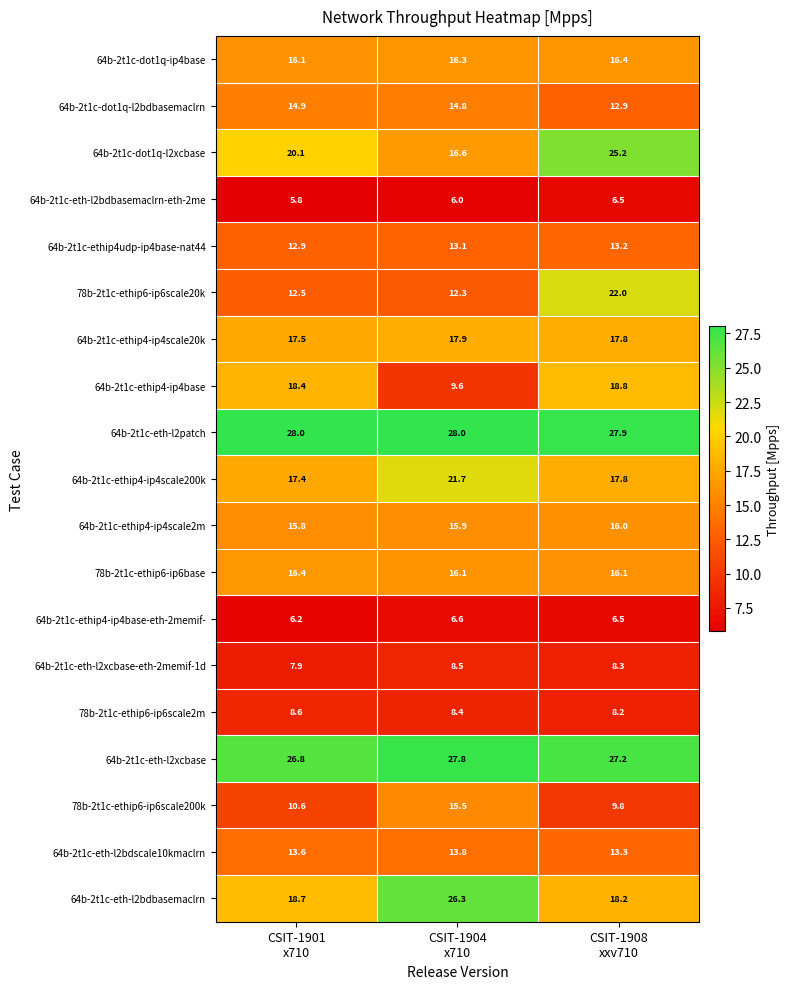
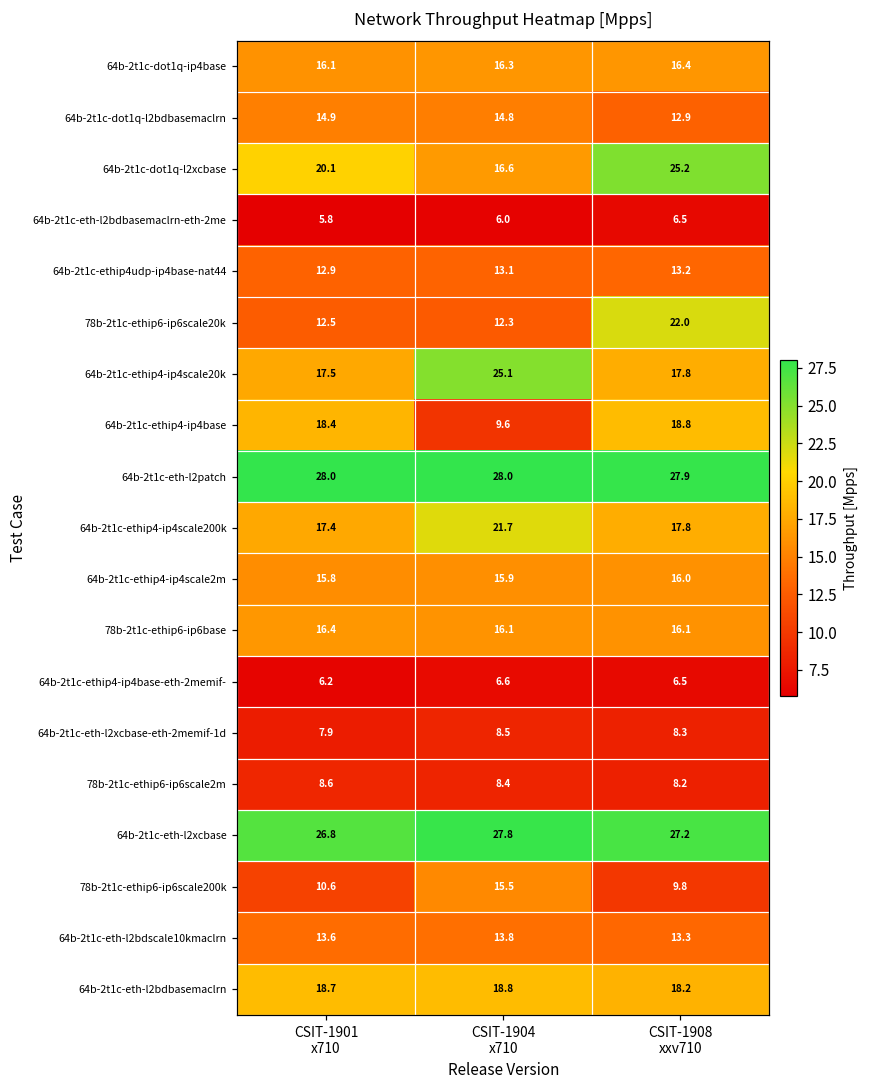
64b-2t1c-ethip4-ip4scale20k, CSIT-1904 x710: 17.9 -> 25.1
64b-2t1c-eth-l2bdbasemaclrn, CSIT-1904 x710: 26.3 -> 18.8
